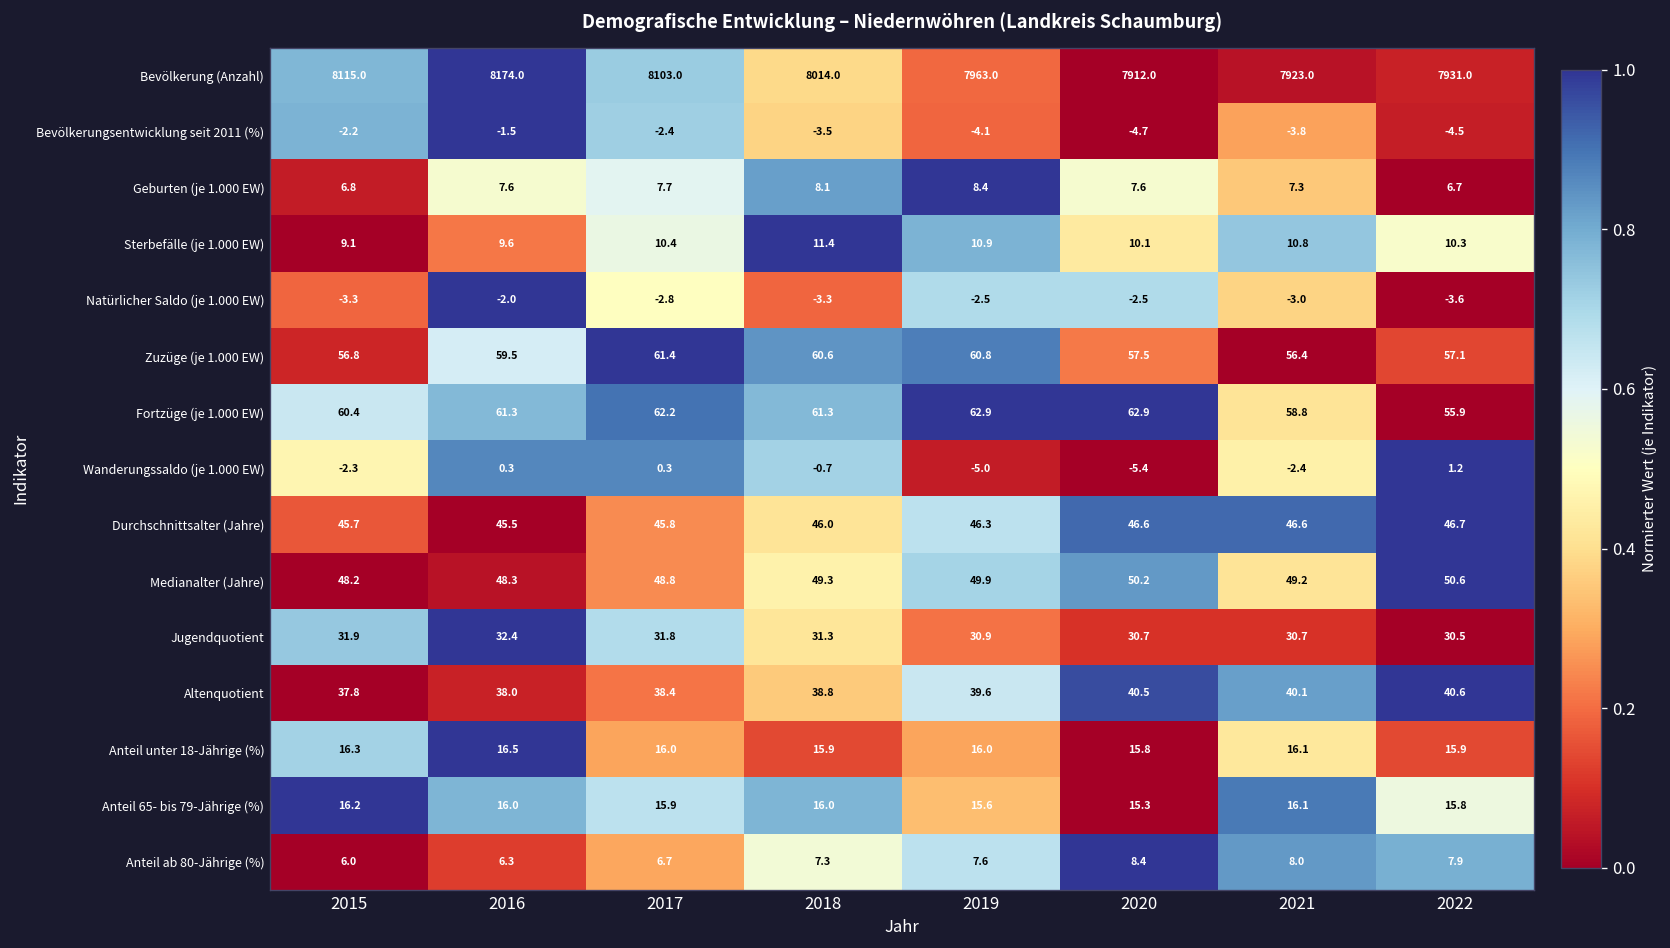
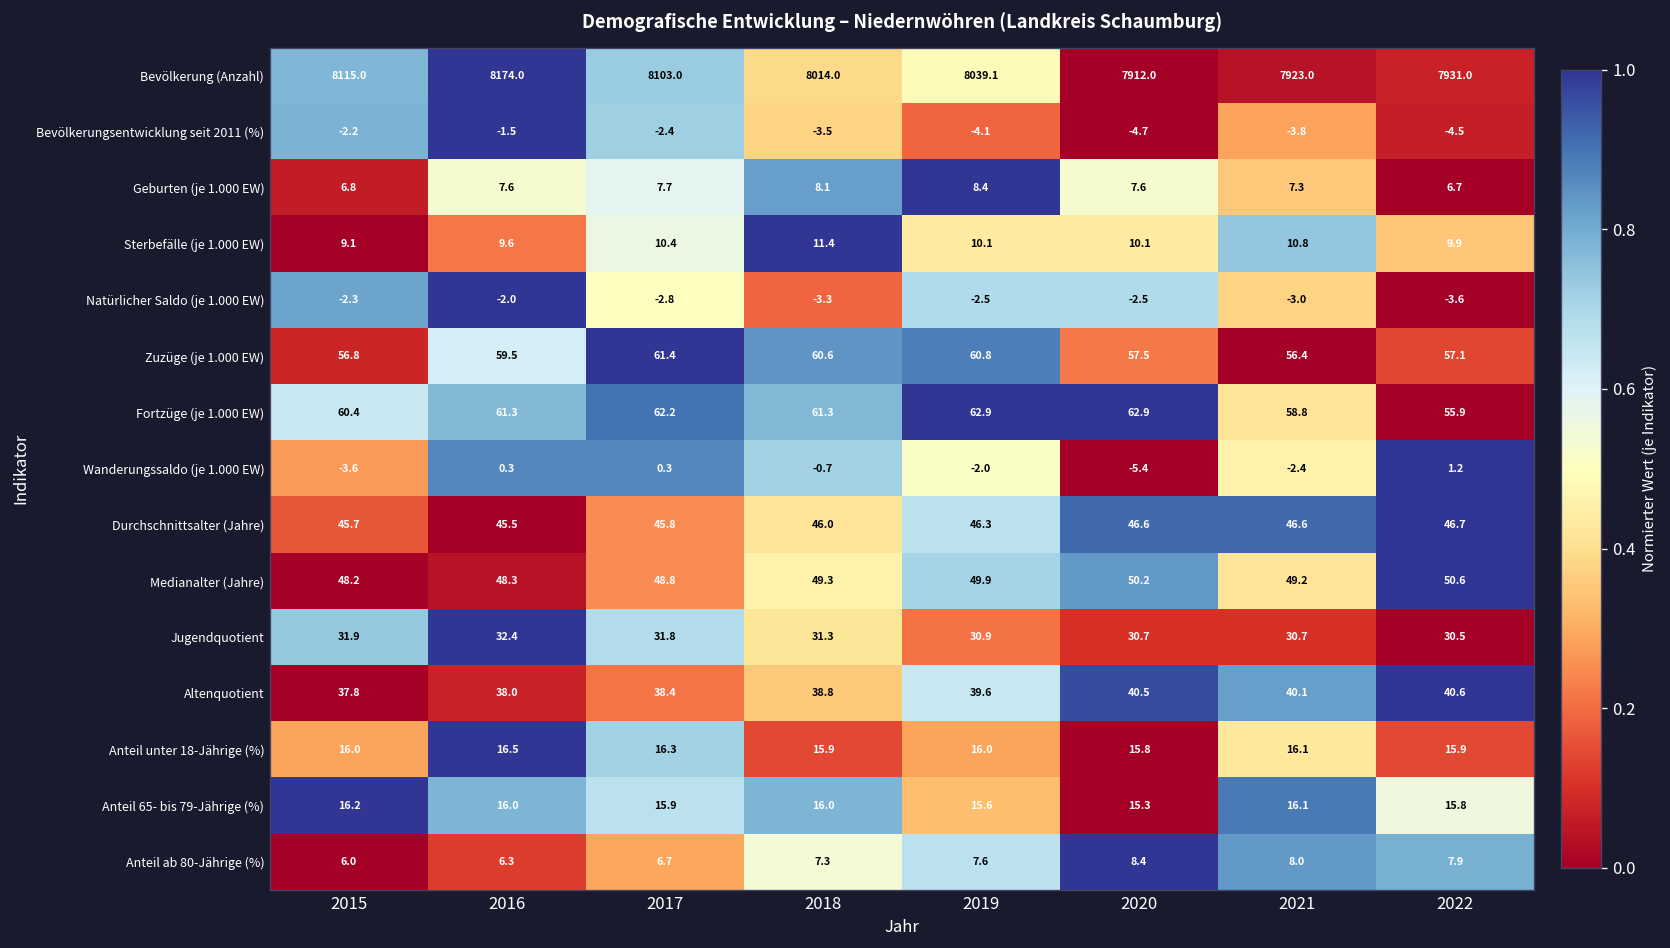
Bevölkerung (Anzahl), 2019: 7963.0 -> 8039.1
Sterbefälle (je 1.000 EW), 2019: 10.9 -> 10.1
Sterbefälle (je 1.000 EW), 2022: 10.3 -> 9.9
Natürlicher Saldo (je 1.000 EW), 2015: -3.3 -> -2.3
Wanderungssaldo (je 1.000 EW), 2015: -2.3 -> -3.6
Wanderungssaldo (je 1.000 EW), 2019: -5.0 -> -2.0
Anteil unter 18-Jährige (%), 2015: 16.3 -> 16.0
Anteil unter 18-Jährige (%), 2017: 16.0 -> 16.3
